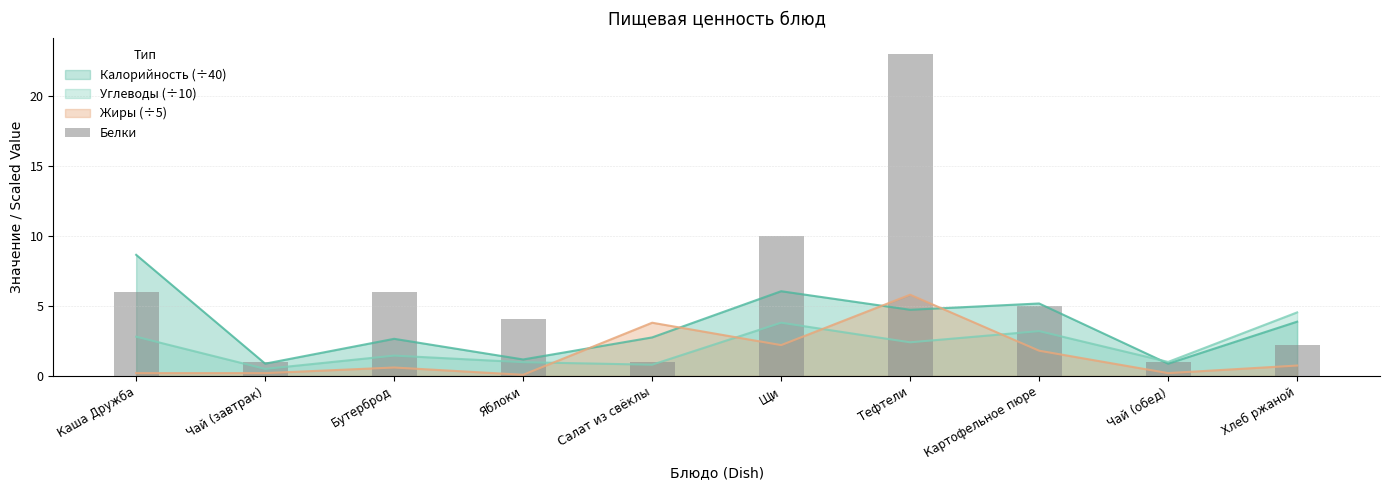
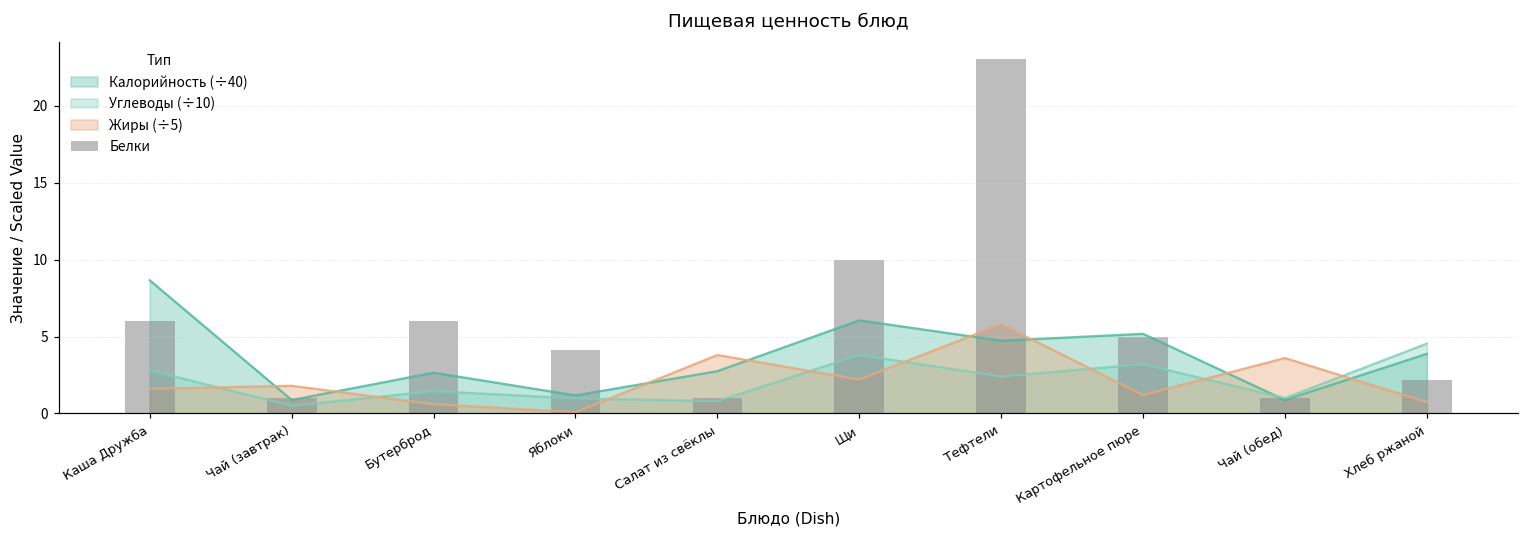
Жиры (÷5), Каша Дружба: 0.2 -> 1.6
Жиры (÷5), Чай (завтрак): 0.2 -> 1.8
Жиры (÷5), Картофельное пюре: 1.8 -> 1.2
Жиры (÷5), Чай (обед): 0.2 -> 3.6
